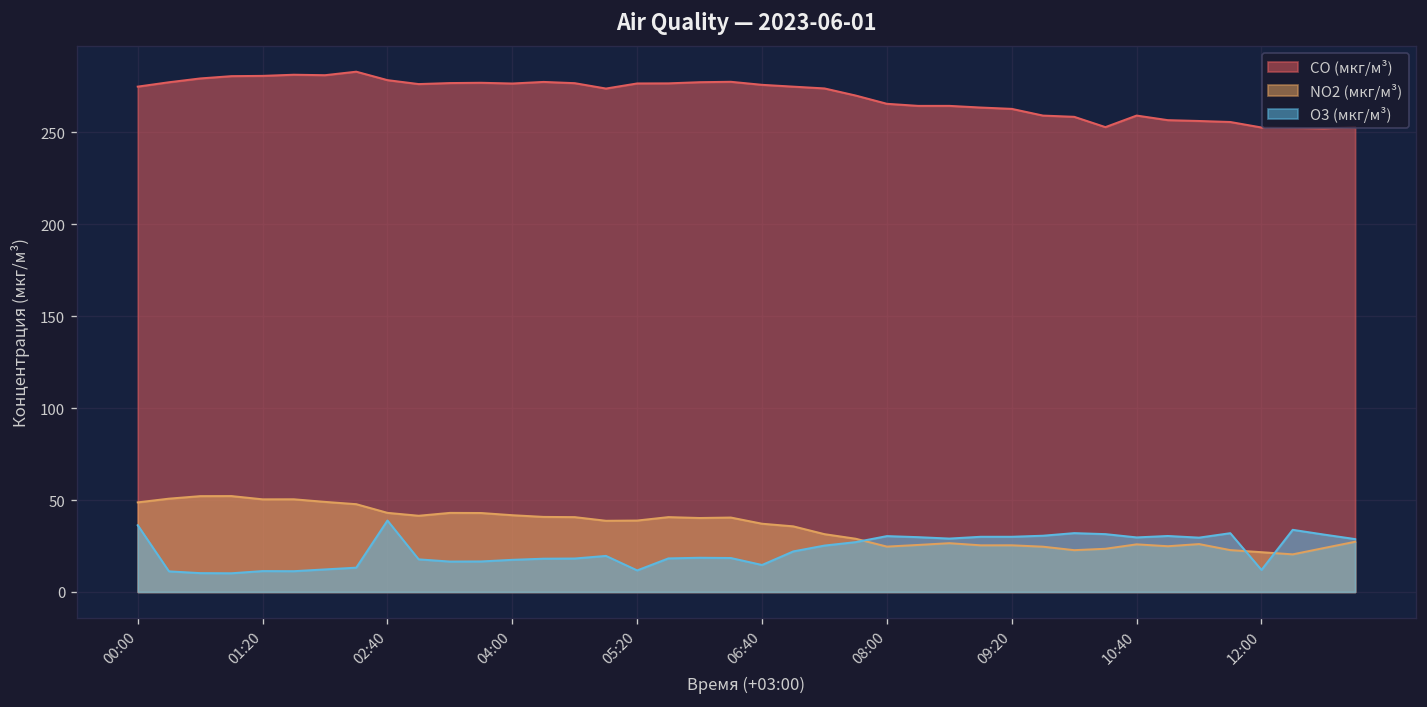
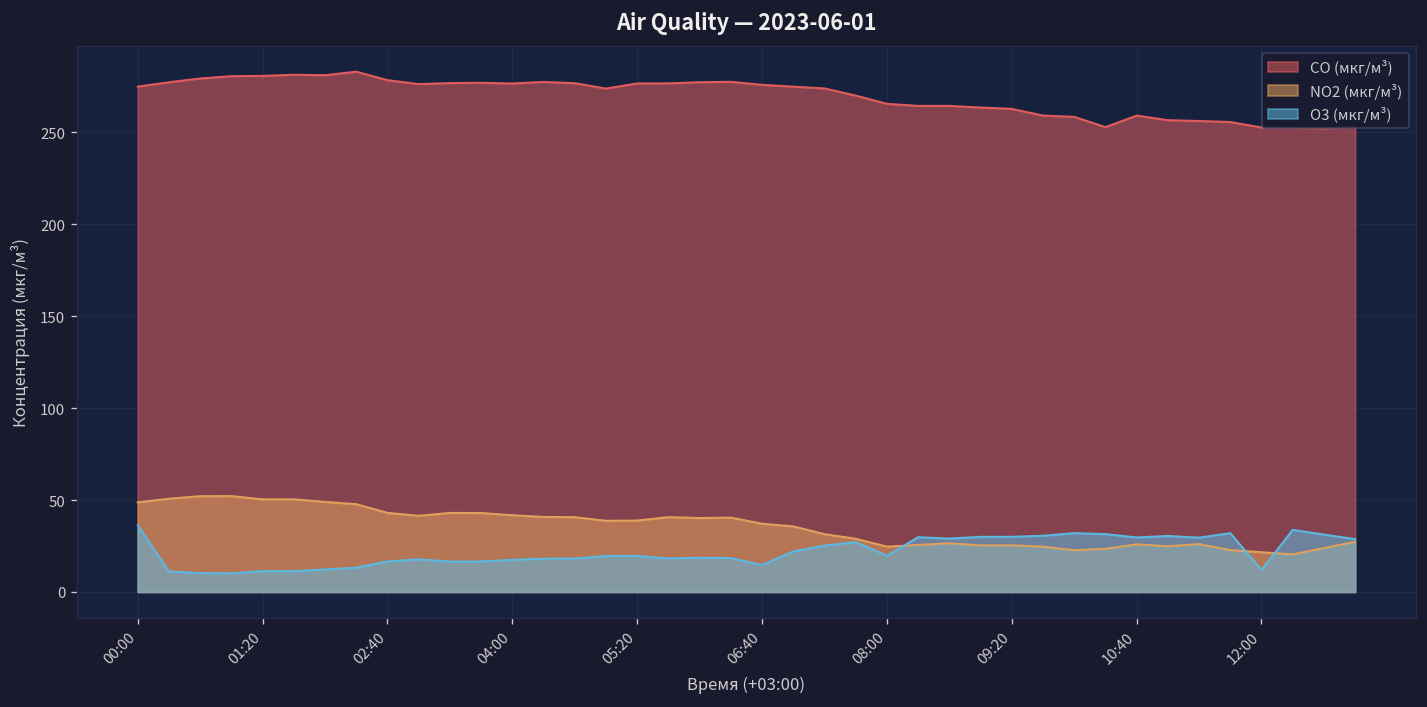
O3 (мкг/м³), 02:40: 39 -> 17
O3 (мкг/м³), 05:20: 12 -> 20
O3 (мкг/м³), 08:00: 30 -> 20
